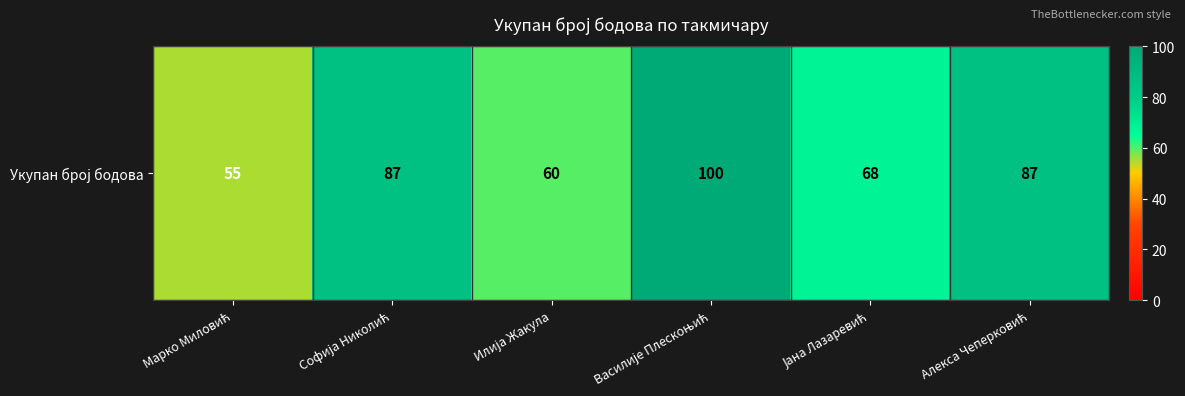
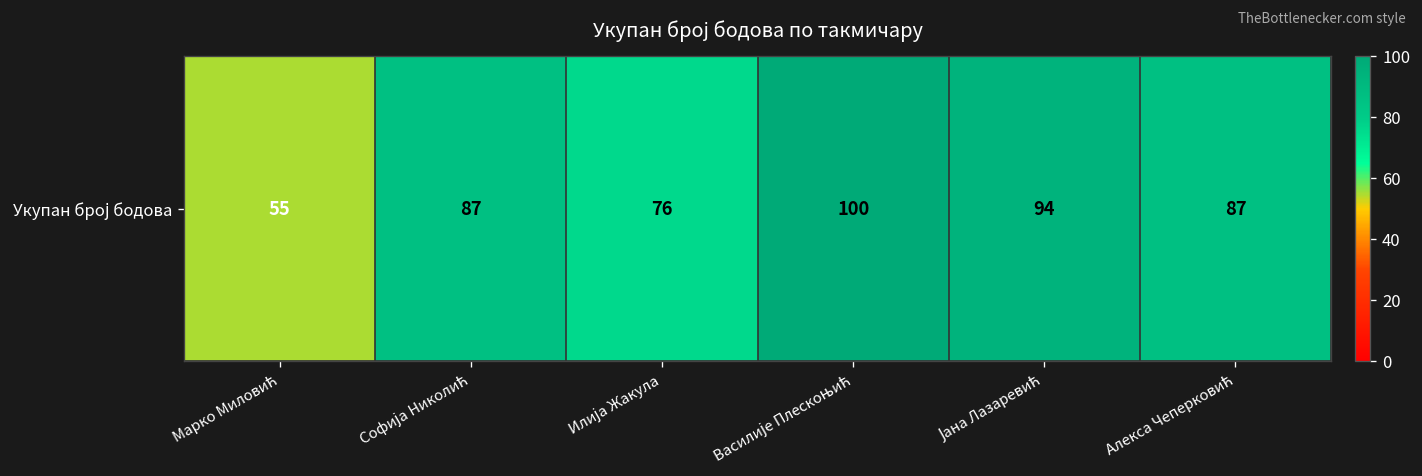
Укупан број бодова, Илија Жакула: 60 -> 76
Укупан број бодова, Јана Лазаревић: 68 -> 94
